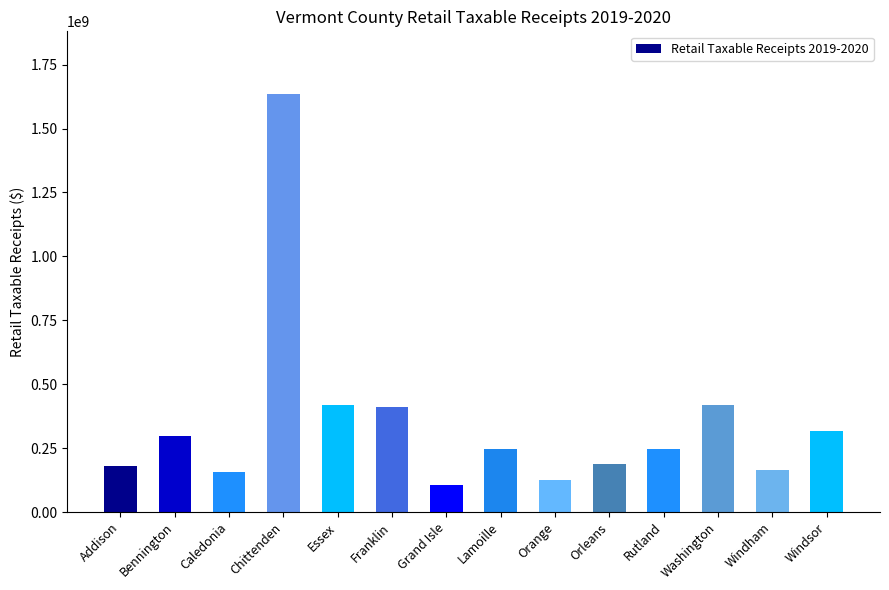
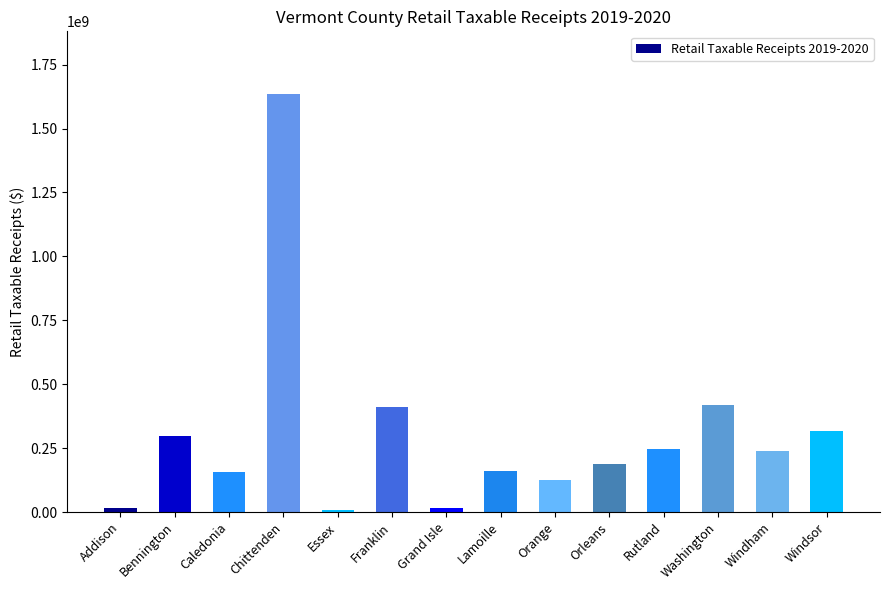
Addison: 180000000 -> 20000000
Essex: 420000000 -> 10000000
Grand Isle: 100000000 -> 20000000
Lamoille: 250000000 -> 160000000
Windham: 170000000 -> 240000000
